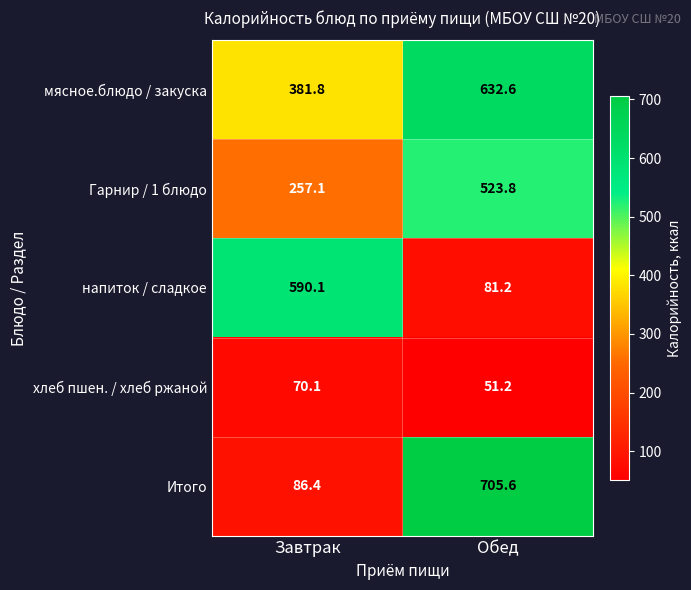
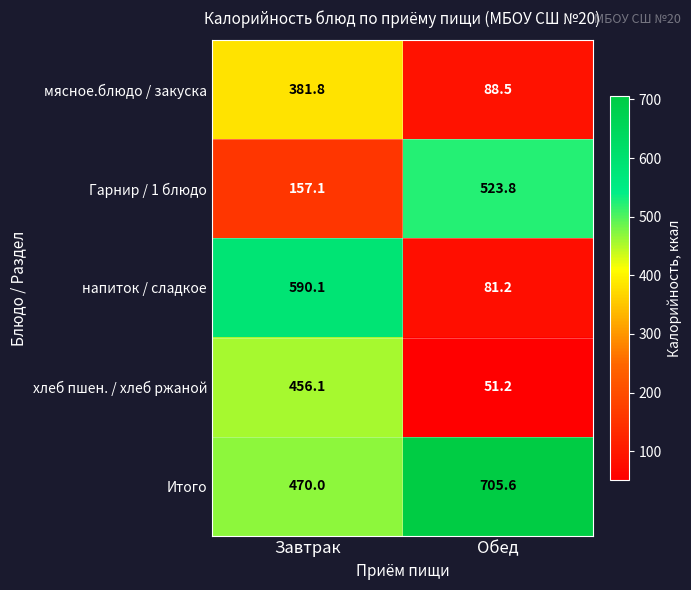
мясное.блюдо / закуска, Обед: 632.6 -> 88.5
Гарнир / 1 блюдо, Завтрак: 257.1 -> 157.1
хлеб пшен. / хлеб ржаной, Завтрак: 70.1 -> 456.1
Итого, Завтрак: 86.4 -> 470.0
